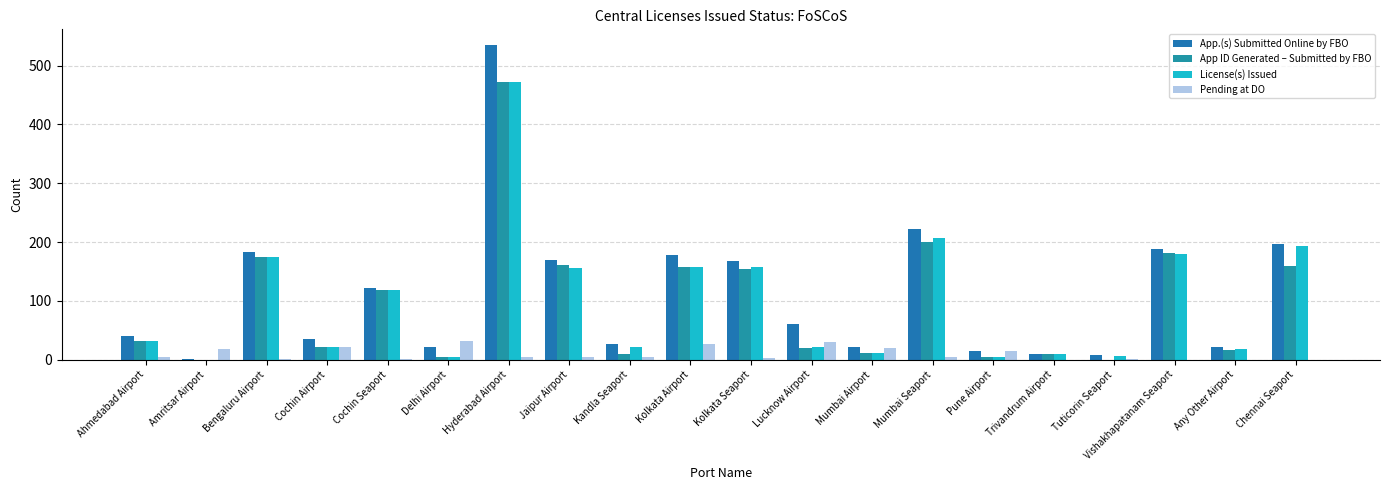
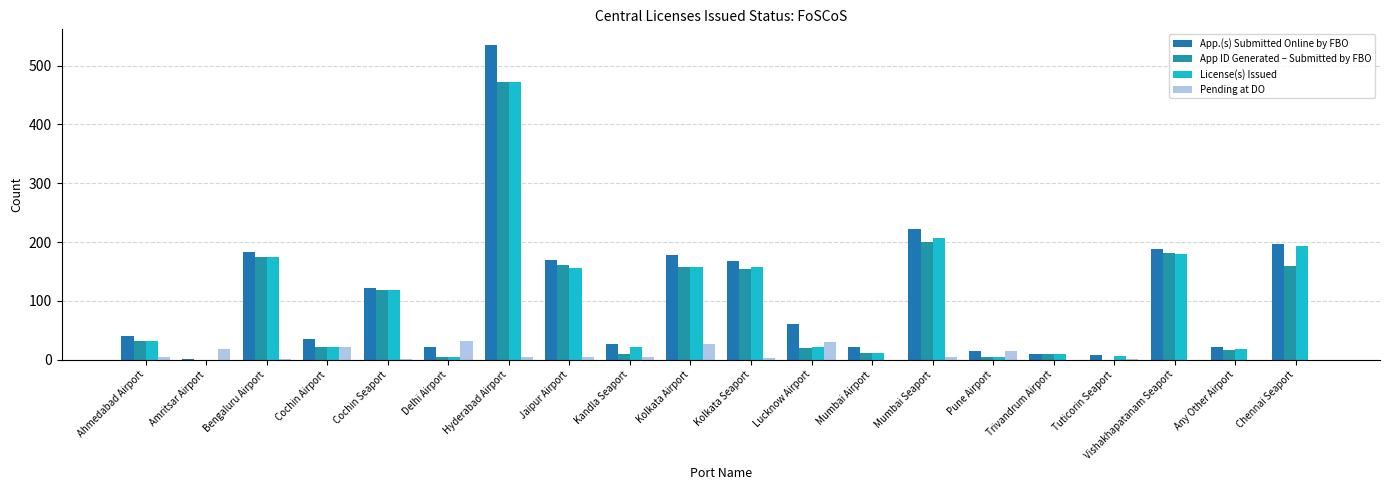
Pending at DO, Mumbai Airport: 20 -> 0
